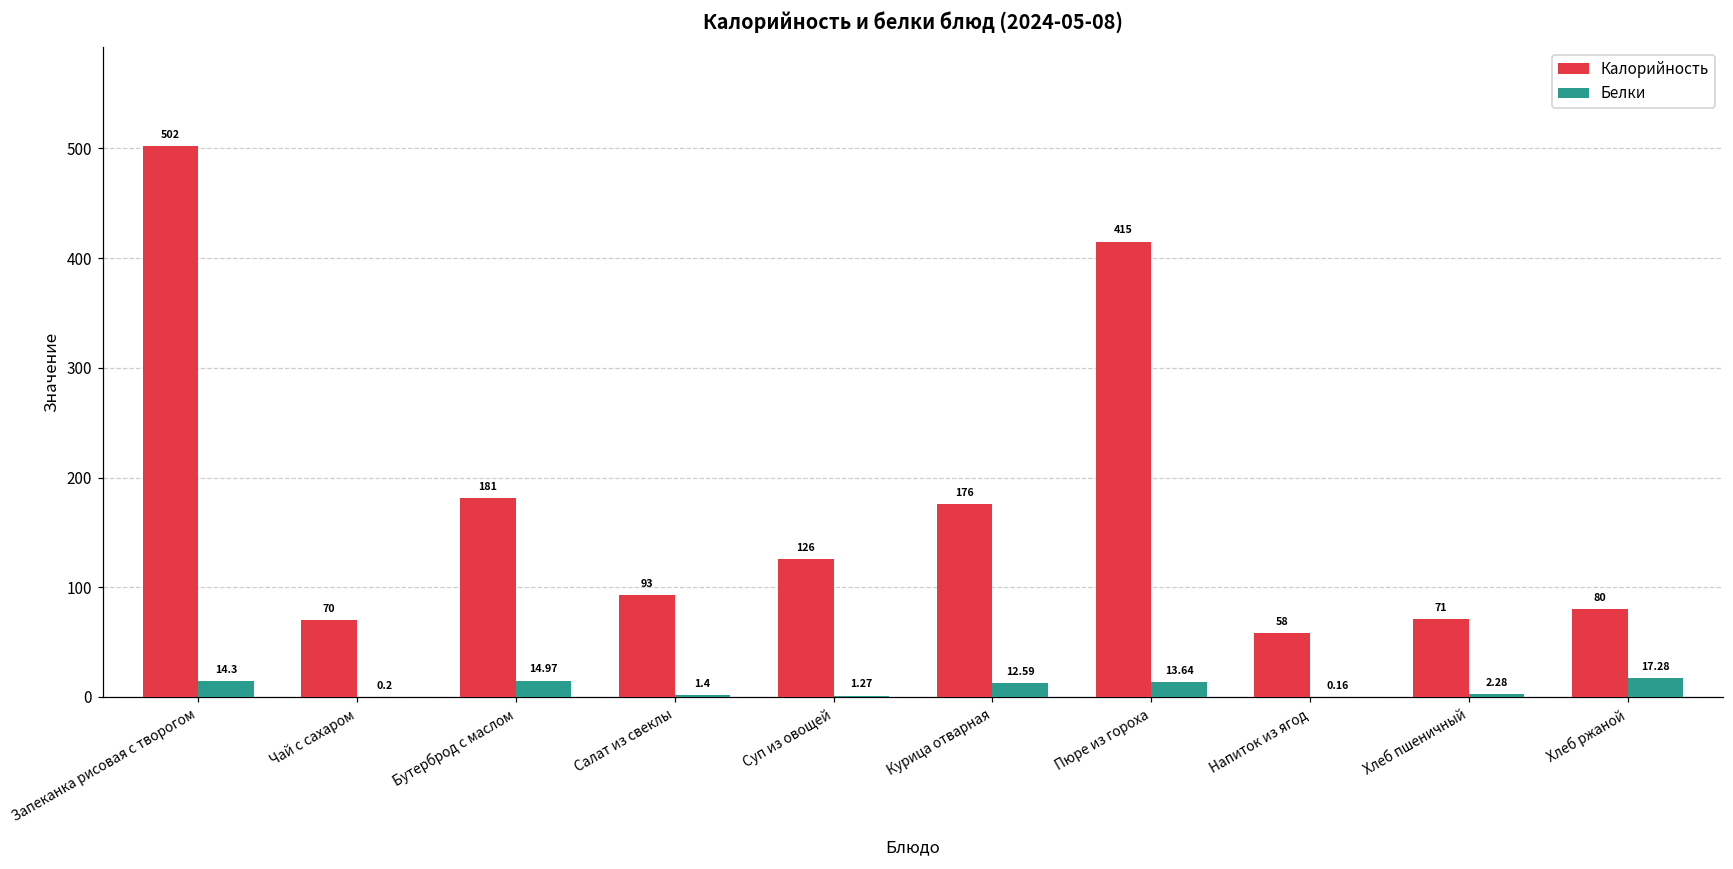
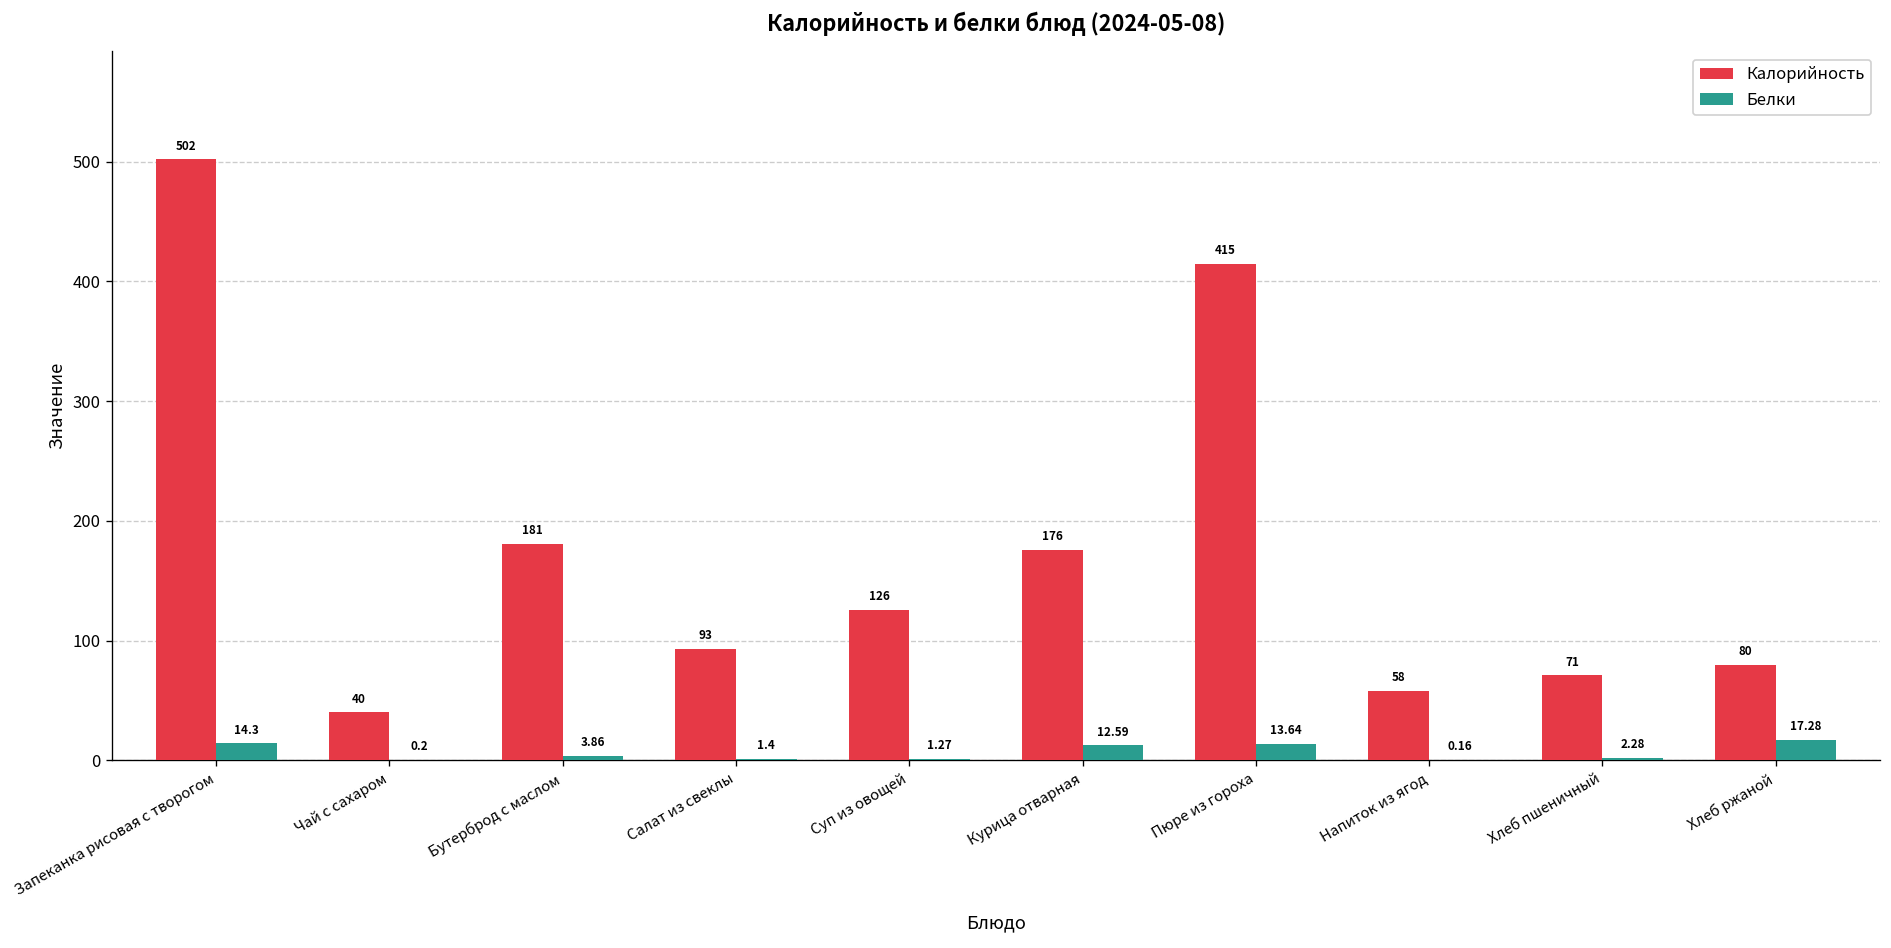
Калорийность, Чай с сахаром: 70 -> 40
Белки, Бутерброд с маслом: 14.97 -> 3.86
